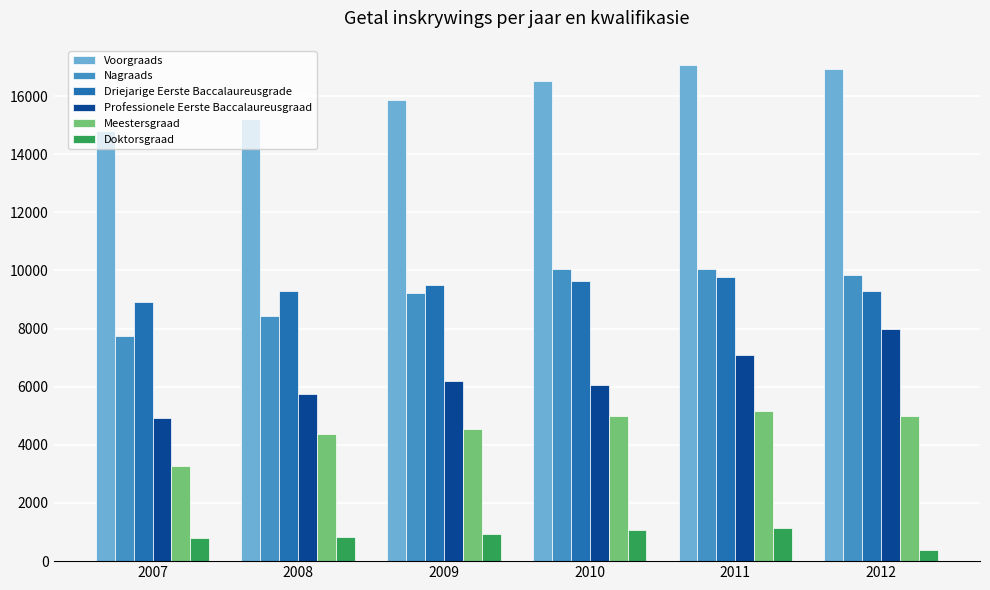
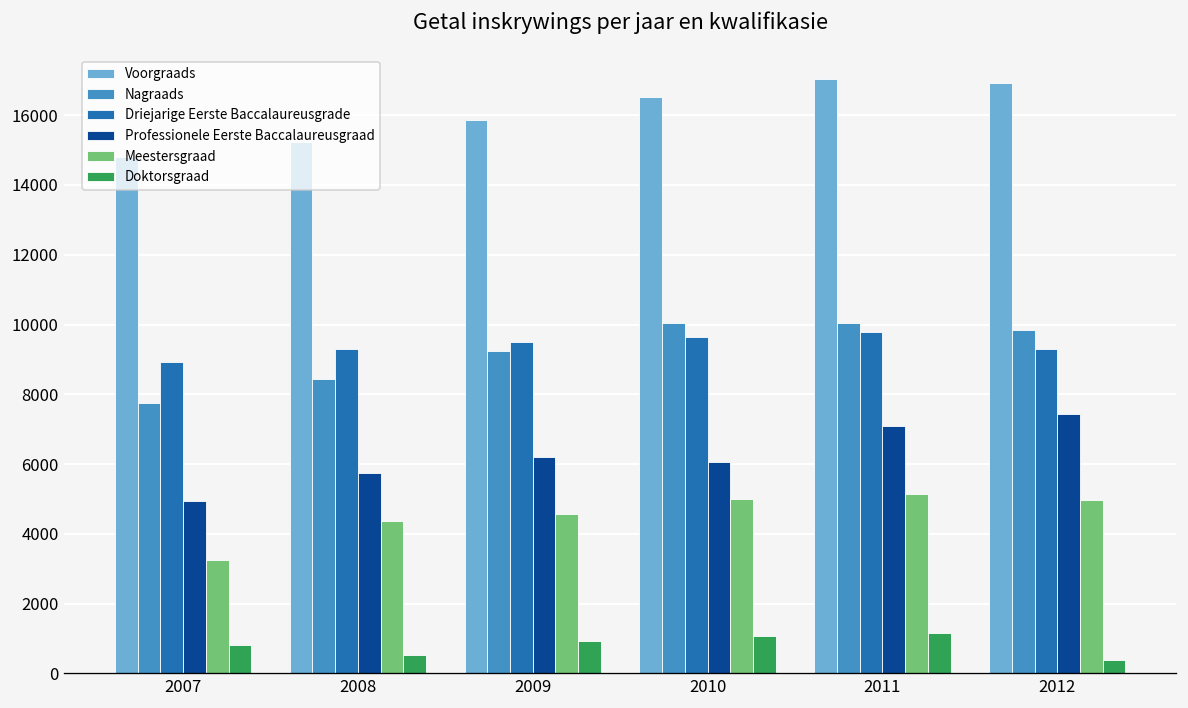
Doktorsgraad, 2008: 800 -> 500
Professionele Eerste Baccalaureusgraad, 2012: 8000 -> 7400
